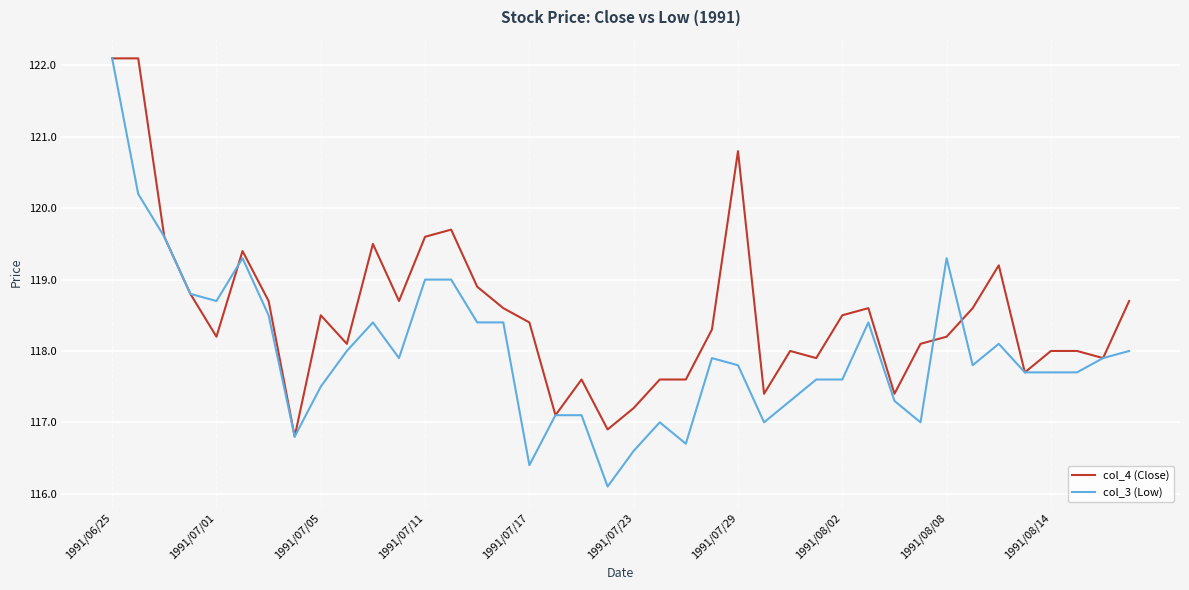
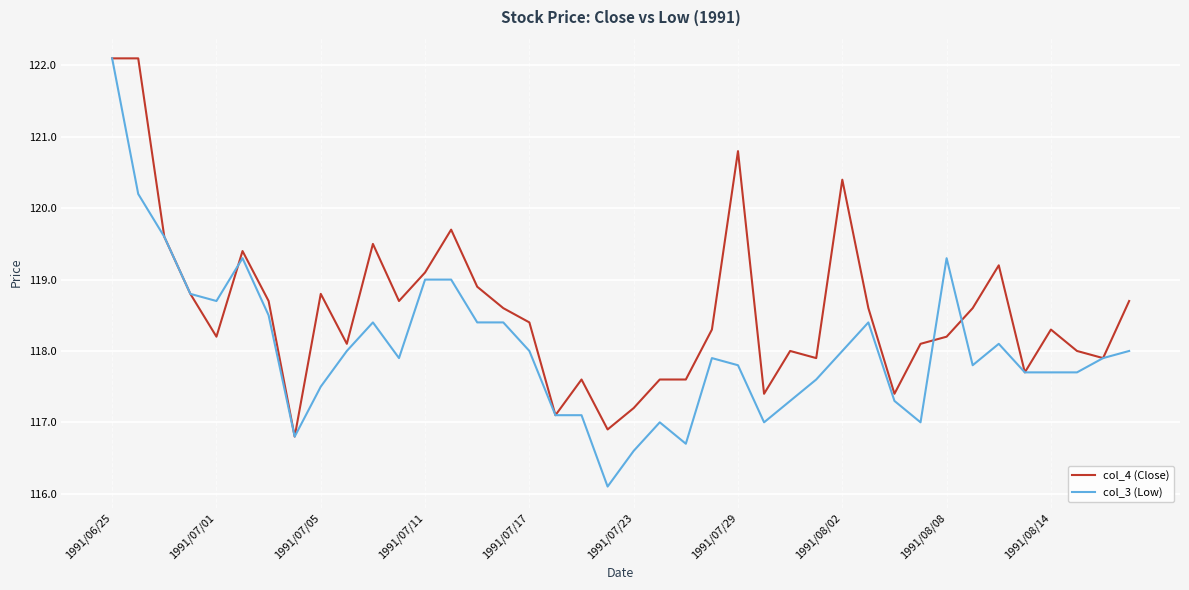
col_4 (Close), 1991/07/05: 118.5 -> 118.8
col_4 (Close), 1991/07/11: 119.6 -> 119.1
col_3 (Low), 1991/07/17: 116.4 -> 118.0
col_4 (Close), 1991/08/02: 118.5 -> 120.4
col_3 (Low), 1991/08/02: 117.6 -> 118.0
col_4 (Close), 1991/08/14: 118.0 -> 118.3
